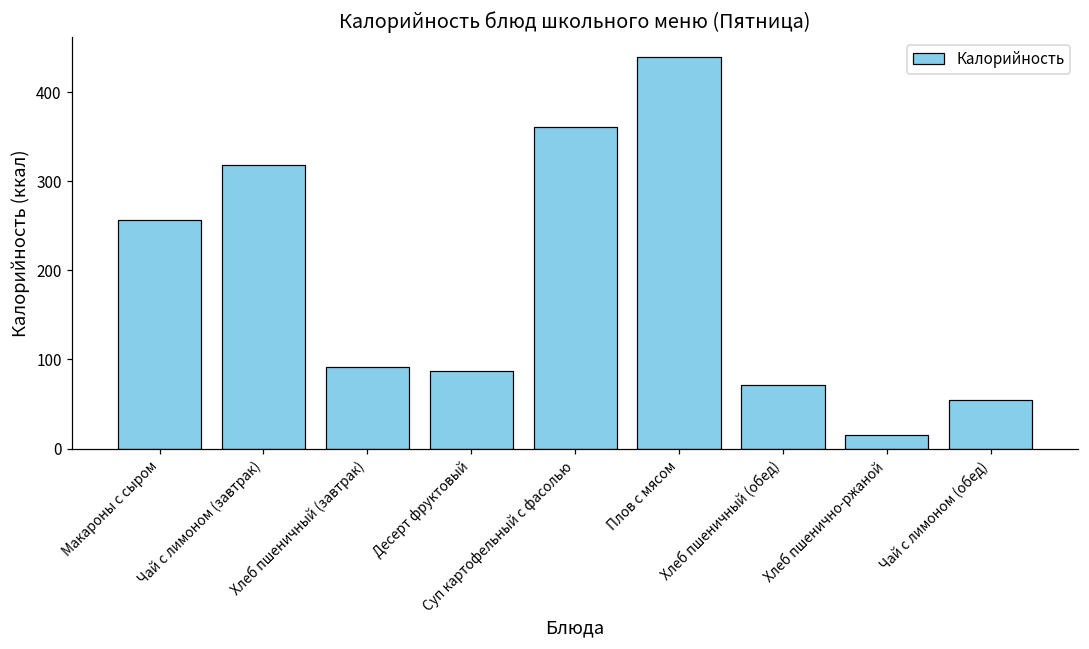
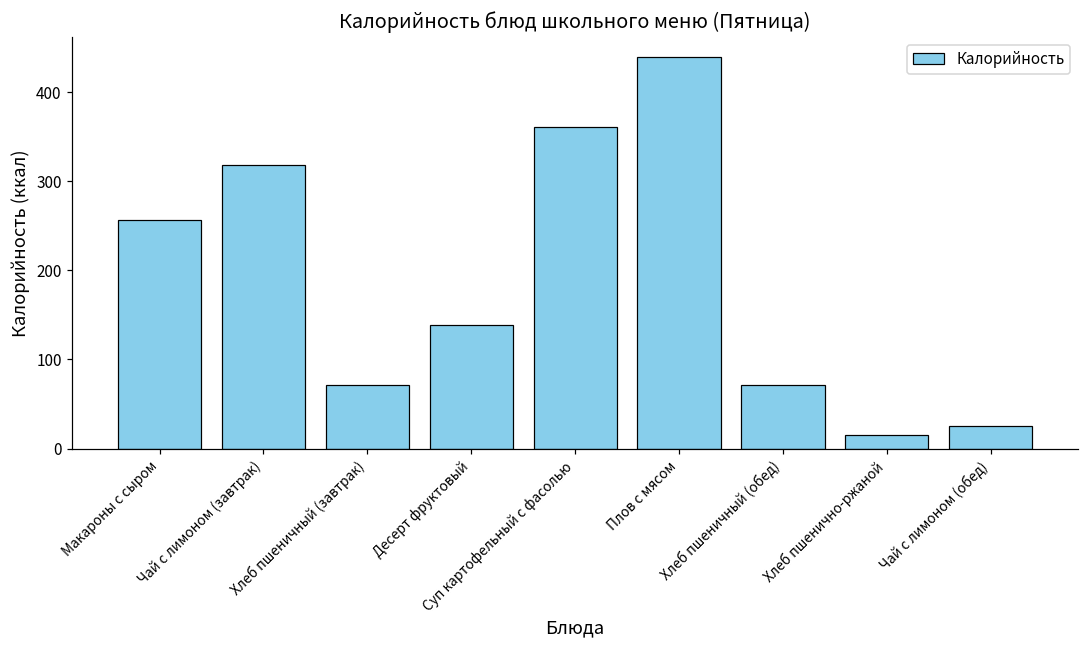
Хлеб пшеничный (завтрак): 90 -> 70
Десерт фруктовый: 90 -> 140
Чай с лимоном (обед): 50 -> 30
